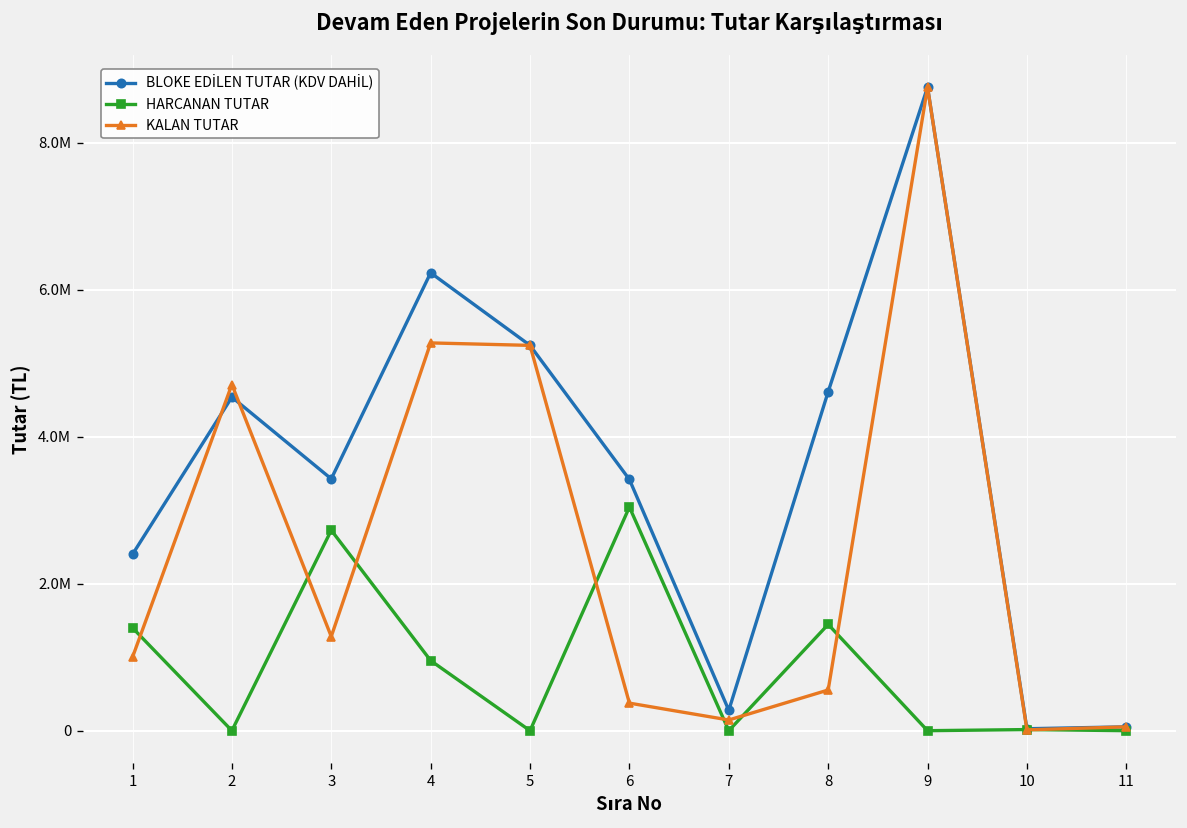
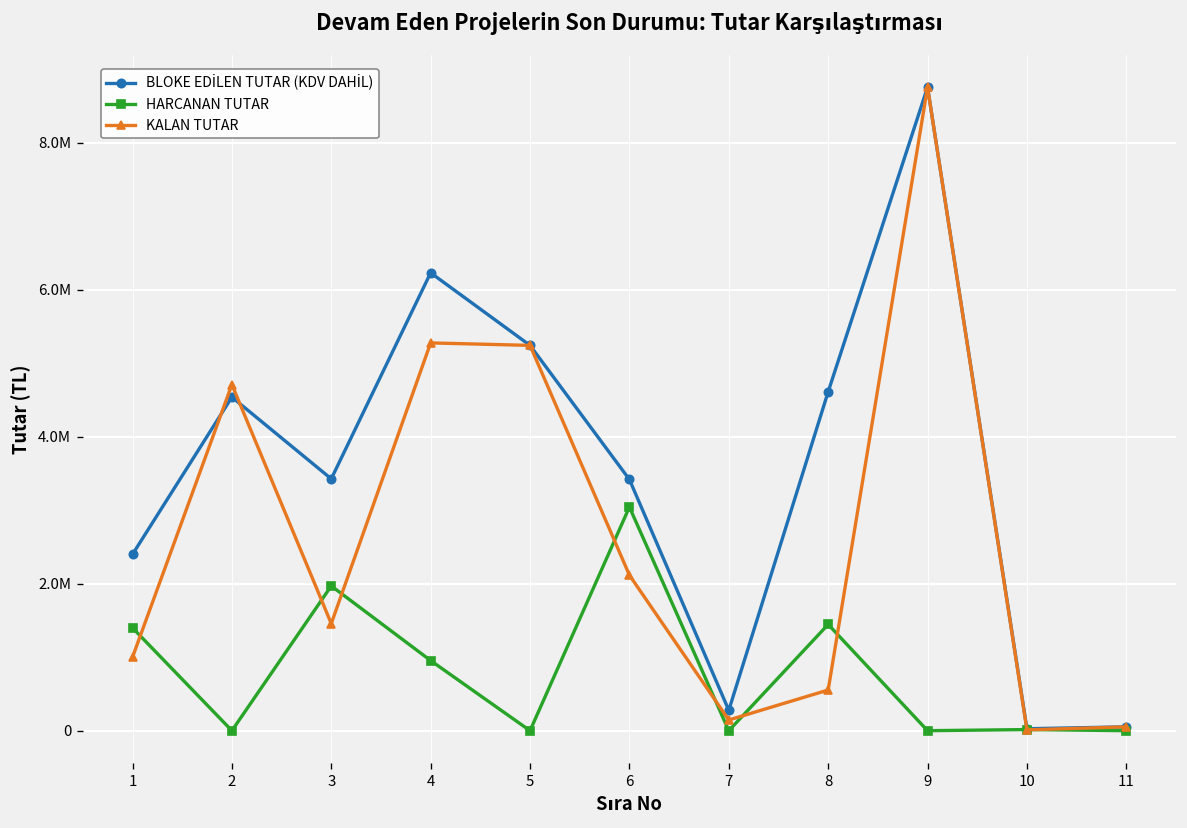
HARCANAN TUTAR, 3: 2700000 -> 2000000
KALAN TUTAR, 3: 1300000 -> 1500000
KALAN TUTAR, 6: 400000 -> 2100000
